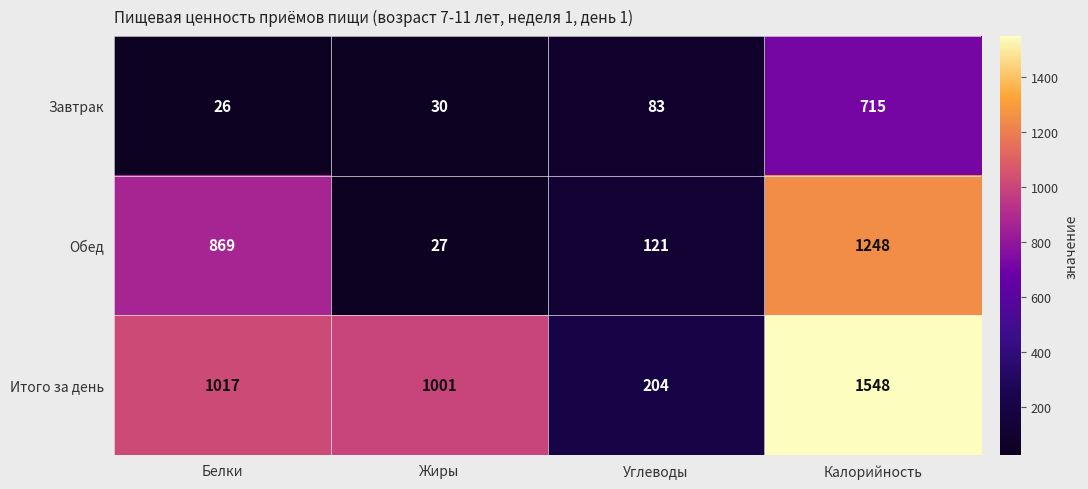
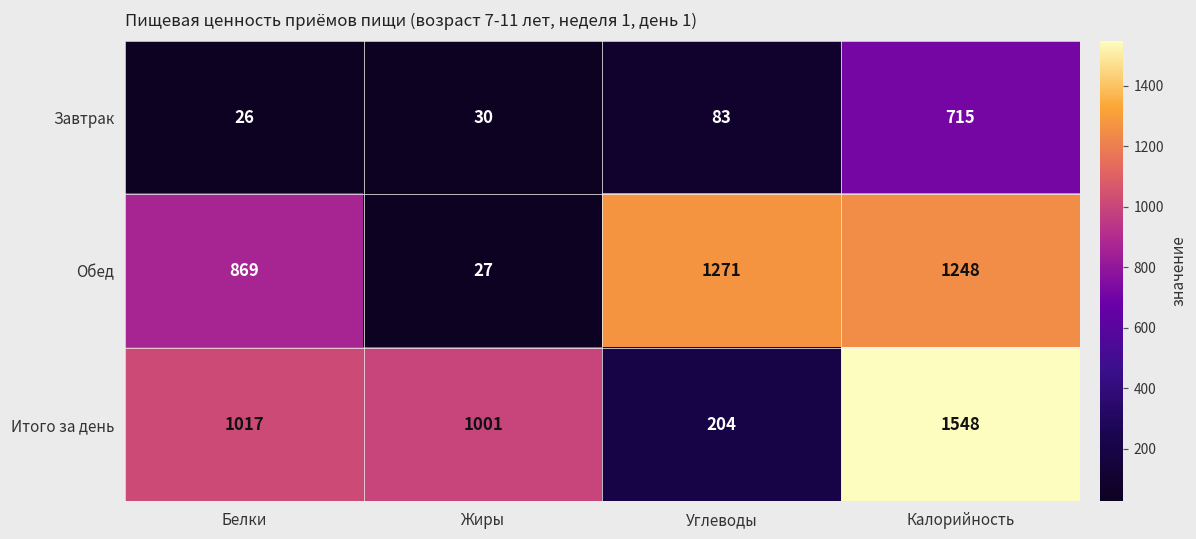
Обед, Углеводы: 121 -> 1271
